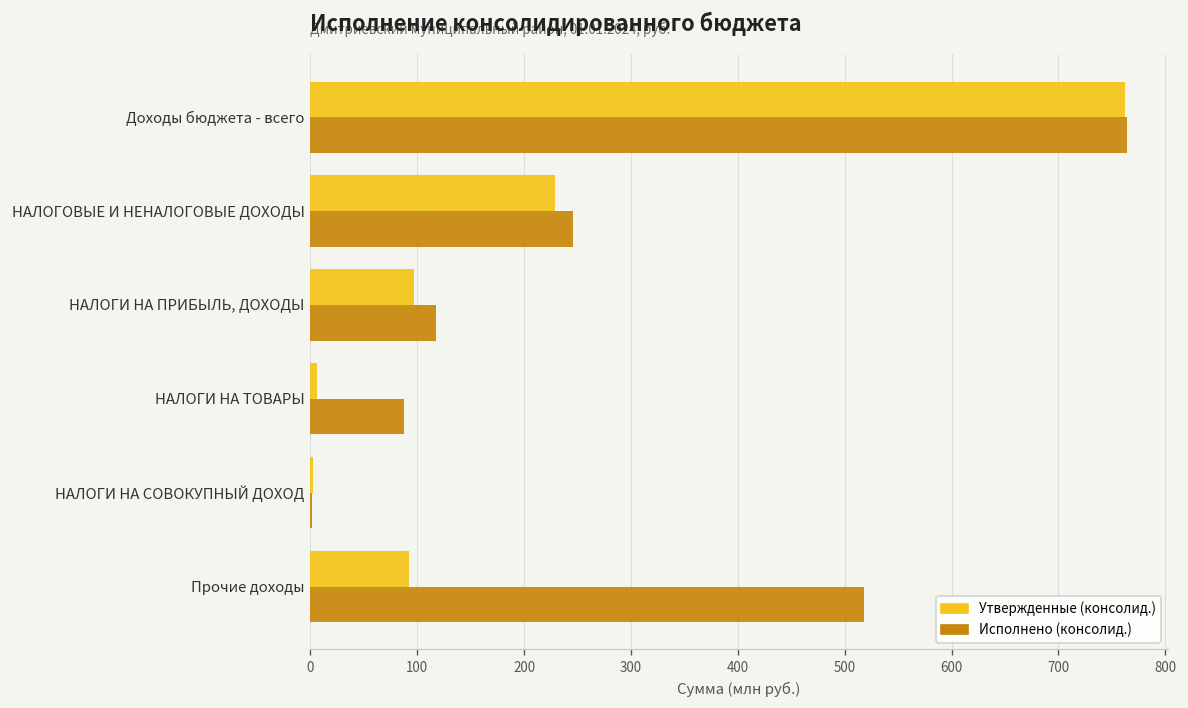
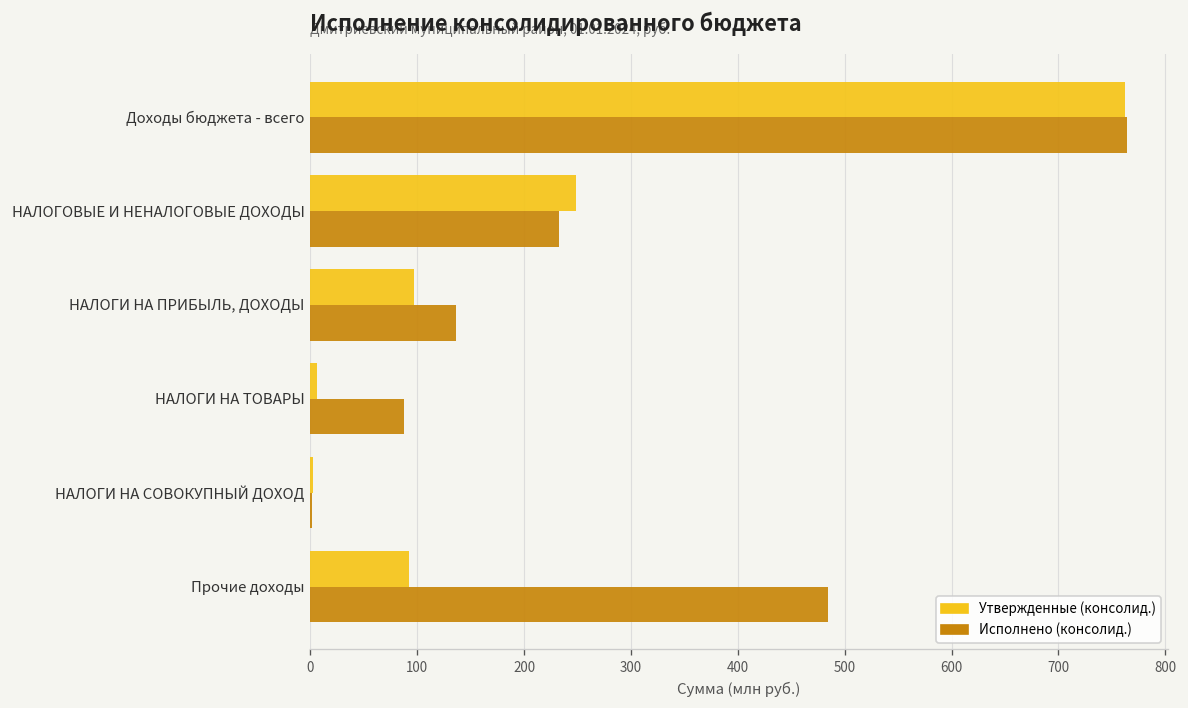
Утвержденные (консолид.), НАЛОГОВЫЕ И НЕНАЛОГОВЫЕ ДОХОДЫ: 230 -> 250
Исполнено (консолид.), НАЛОГОВЫЕ И НЕНАЛОГОВЫЕ ДОХОДЫ: 250 -> 230
Исполнено (консолид.), НАЛОГИ НА ПРИБЫЛЬ, ДОХОДЫ: 120 -> 140
Исполнено (консолид.), Прочие доходы: 520 -> 480
